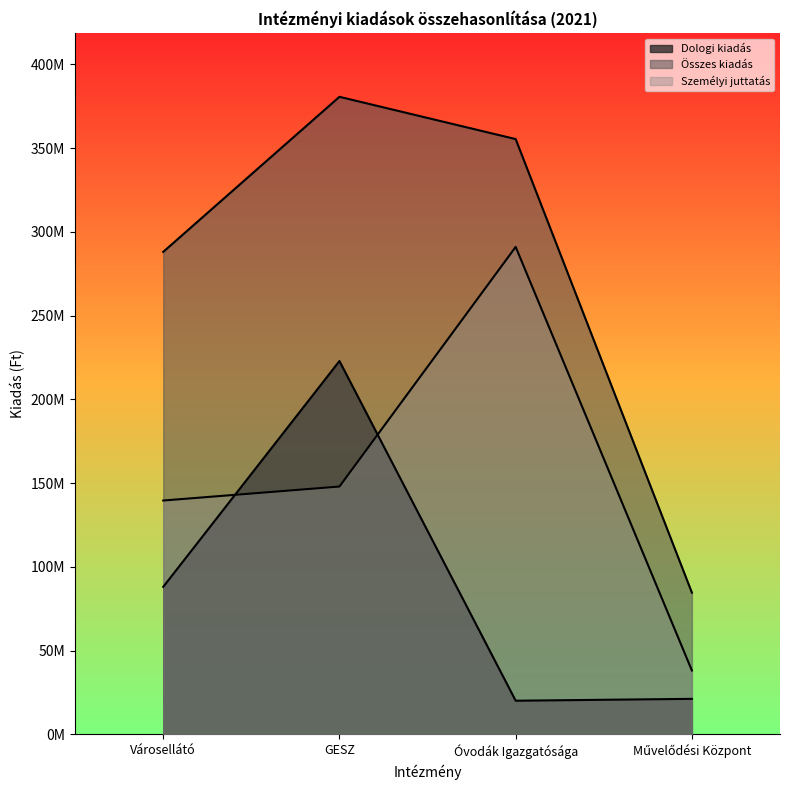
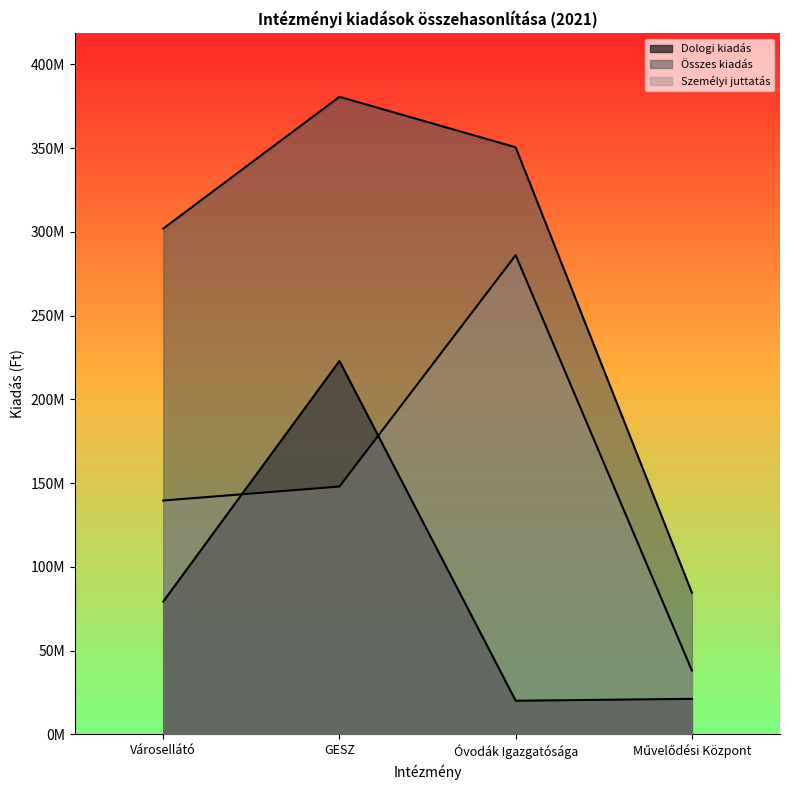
Dologi kiadás, Városellátó: 88000000 -> 79000000
Összes kiadás, Városellátó: 288000000 -> 302000000
Összes kiadás, Óvodák Igazgatósága: 355000000 -> 350000000
Személyi juttatás, Óvodák Igazgatósága: 291000000 -> 286000000
